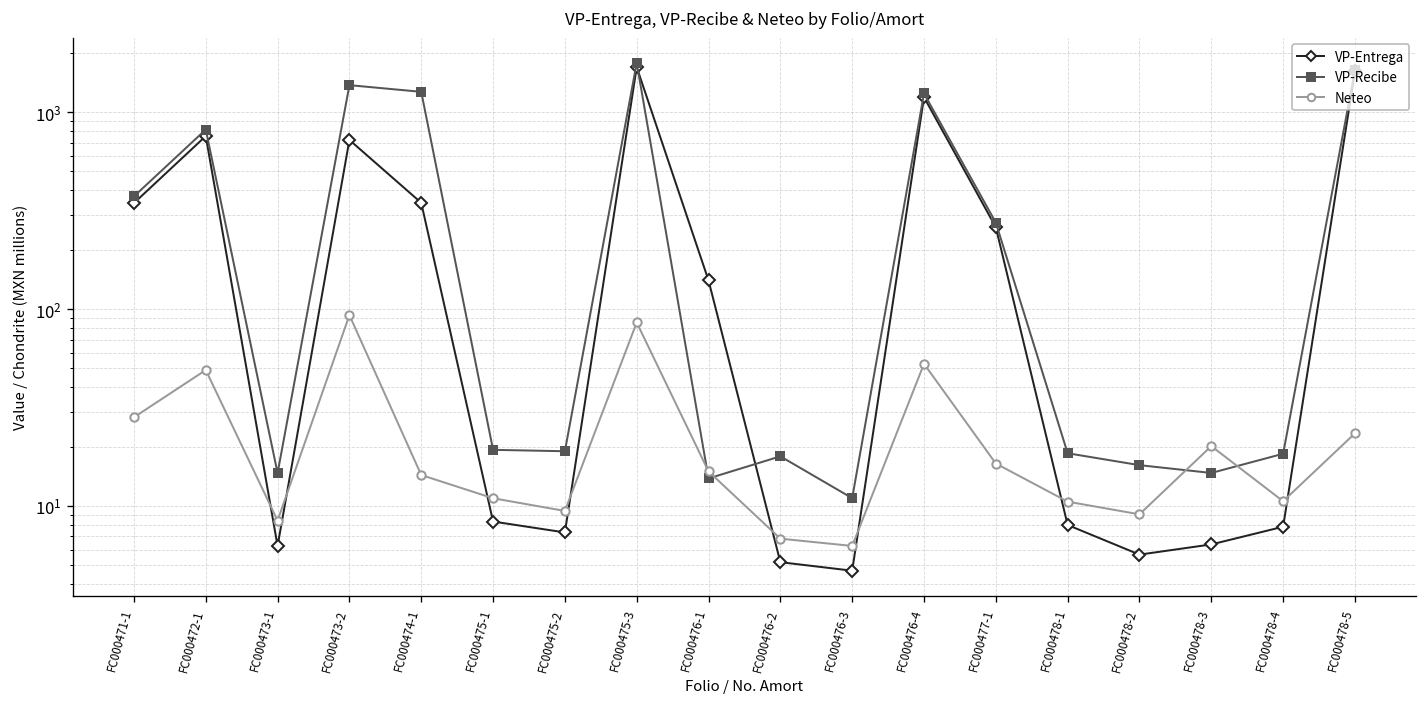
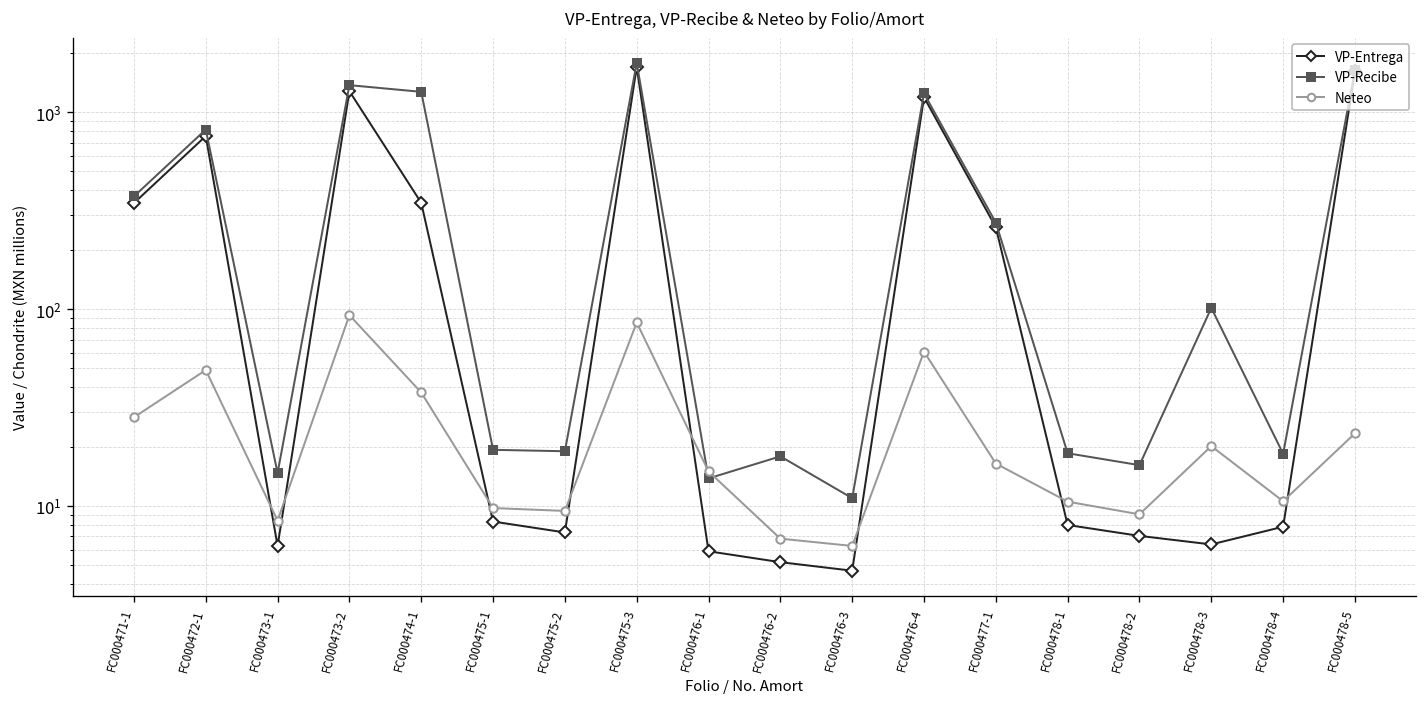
VP-Entrega, FC000473-2: 700 -> 1300
Neteo, FC000474-1: 14 -> 38
Neteo, FC000475-1: 11 -> 10
VP-Entrega, FC000476-1: 140 -> 5.9
Neteo, FC000476-4: 53 -> 61
VP-Entrega, FC000478-2: 5.7 -> 7.0
VP-Recibe, FC000478-3: 15 -> 100
